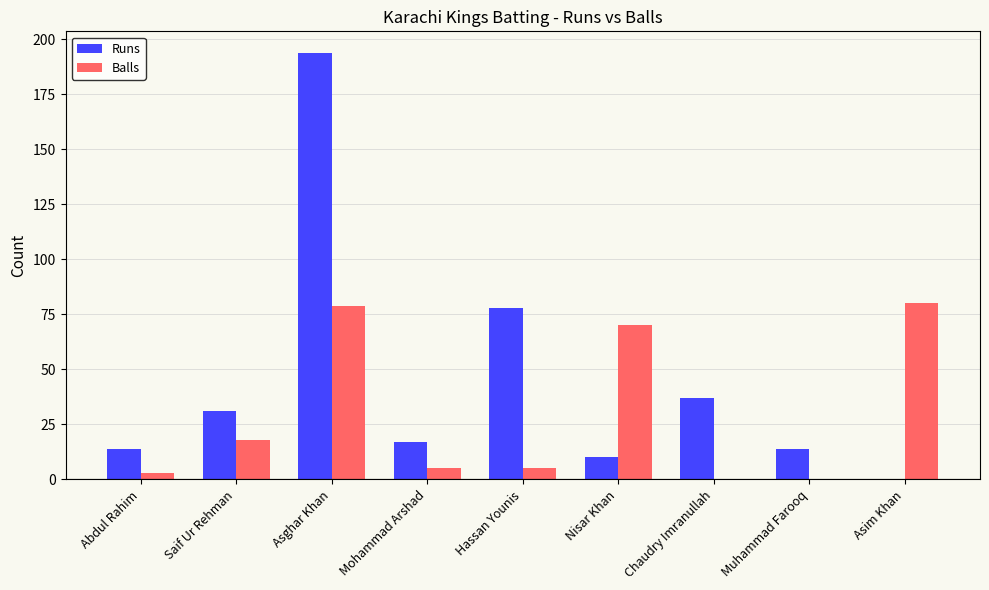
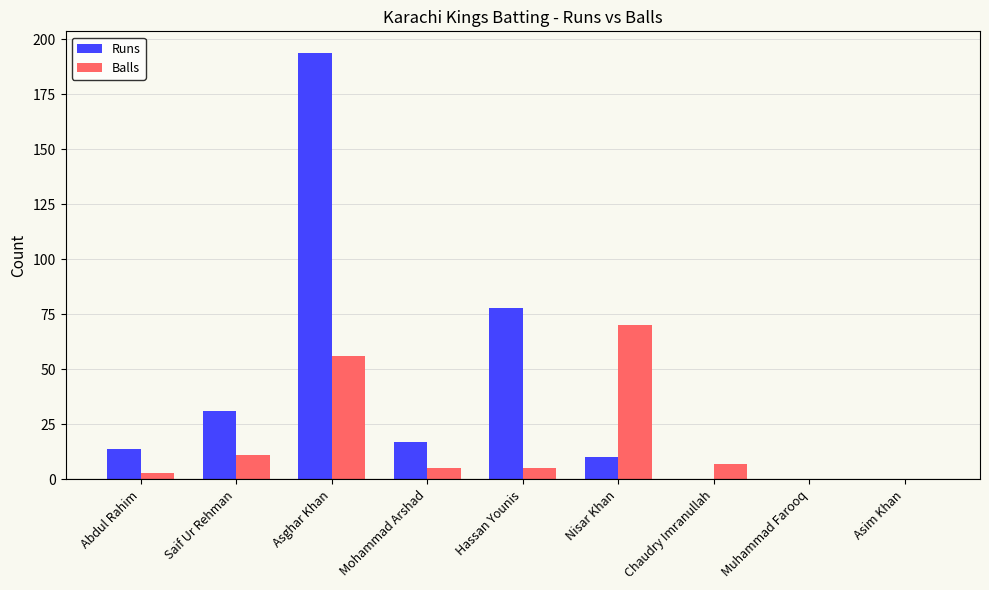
Balls, Saif Ur Rehman: 18 -> 11
Balls, Asghar Khan: 79 -> 56
Runs, Chaudry Imranullah: 37 -> 0
Balls, Chaudry Imranullah: 0 -> 7
Runs, Muhammad Farooq: 14 -> 0
Balls, Asim Khan: 80 -> 0
